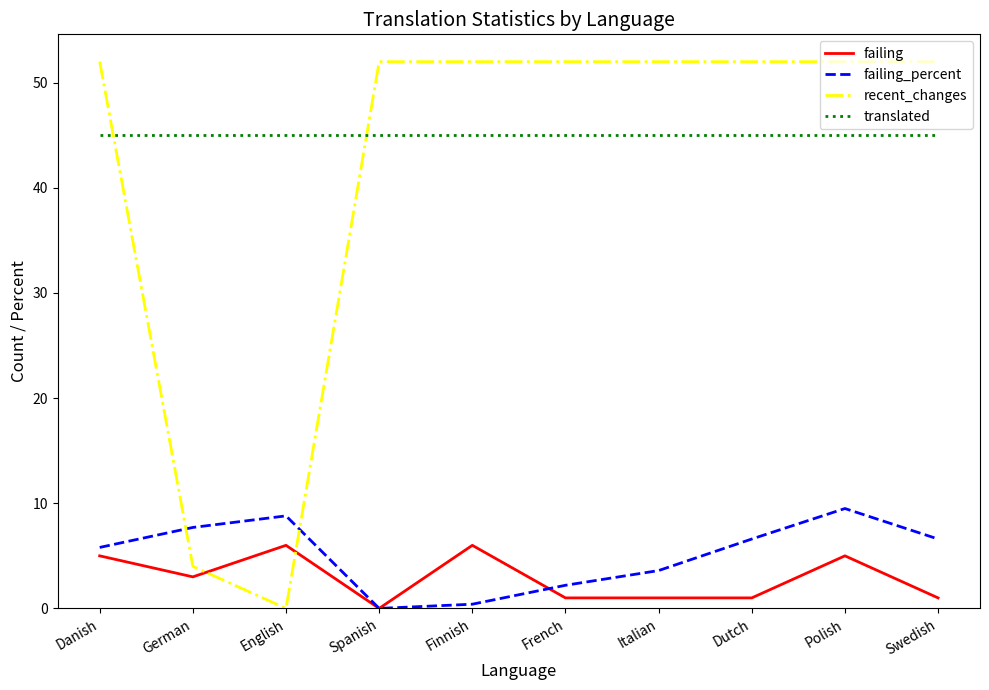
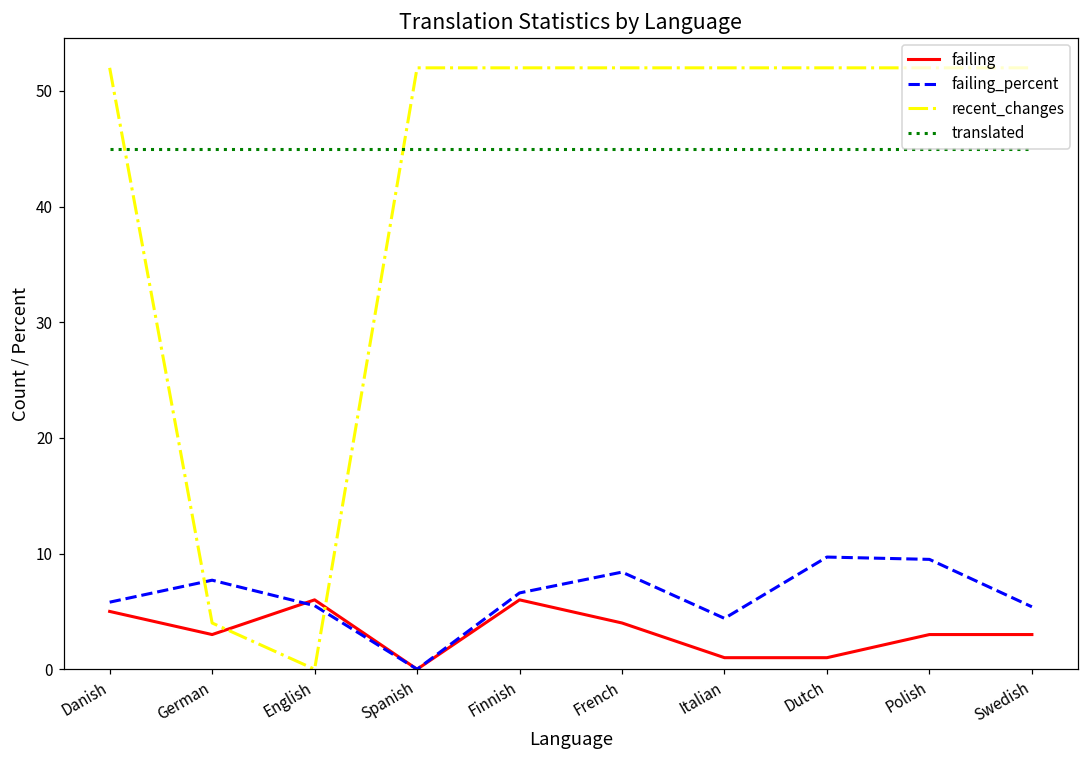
failing_percent, English: 8.8 -> 5.5
failing_percent, Finnish: 0.4 -> 6.6
failing, French: 1 -> 4
failing_percent, French: 2.2 -> 8.4
failing_percent, Italian: 3.6 -> 4.4
failing_percent, Dutch: 6.6 -> 9.7
failing, Polish: 5 -> 3
failing, Swedish: 1 -> 3
failing_percent, Swedish: 6.6 -> 5.4
